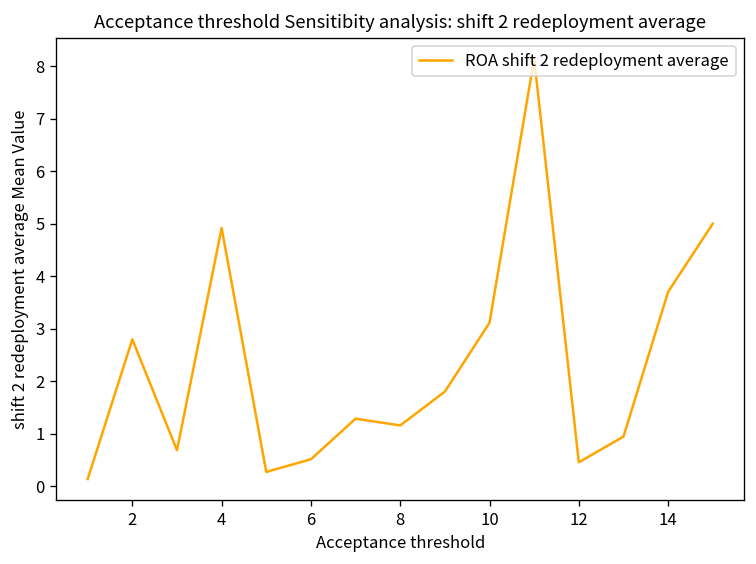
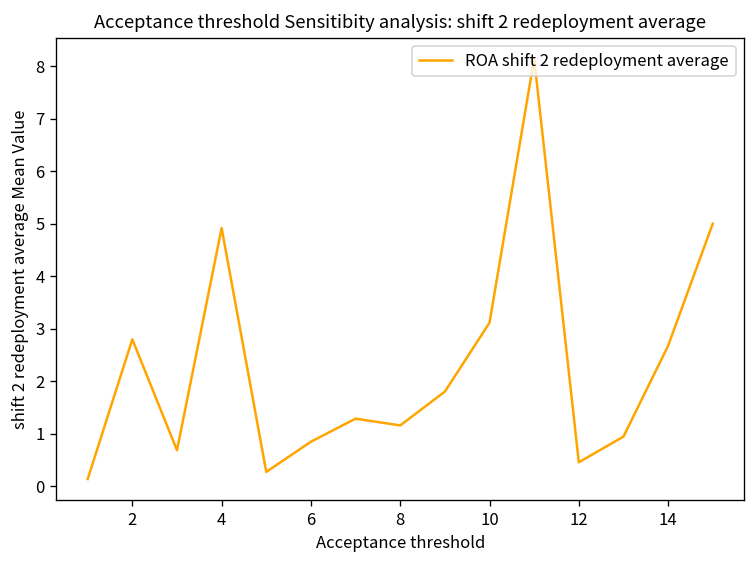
6: 0.5 -> 0.8
14: 3.7 -> 2.7
